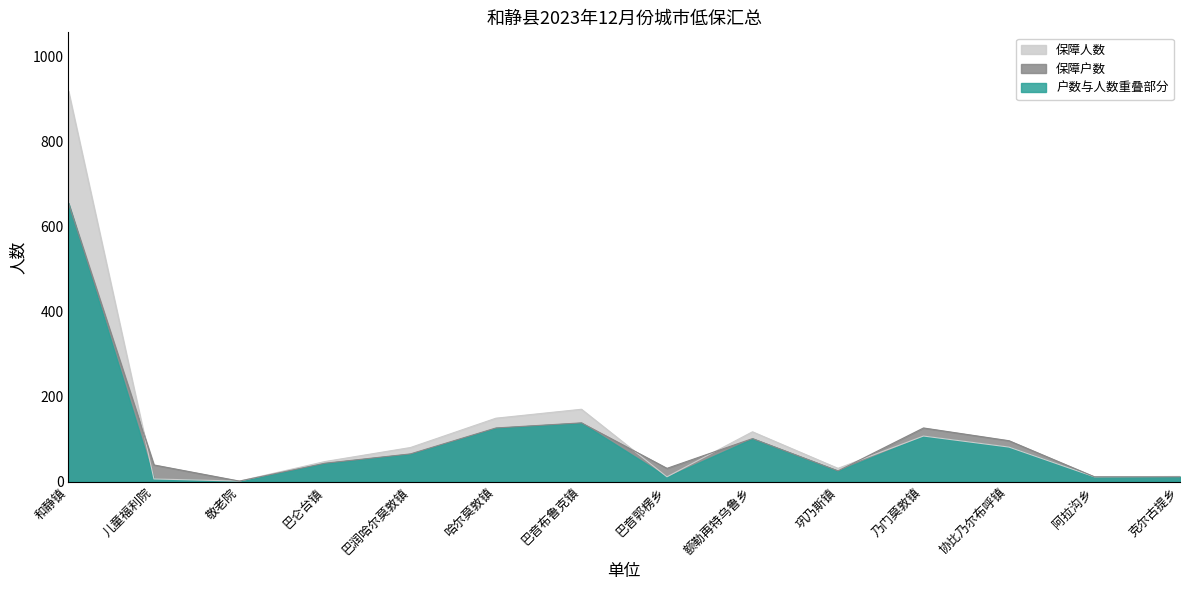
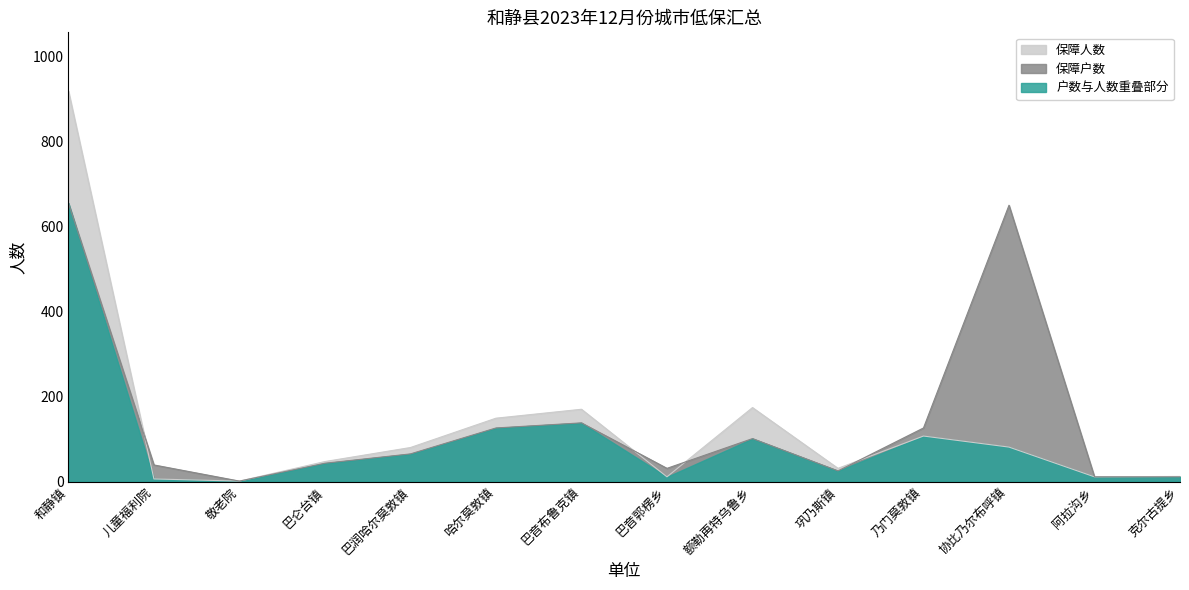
保障人数, 额勒再特乌鲁乡: 120 -> 170
保障户数, 协比乃尔布呼镇: 100 -> 650
